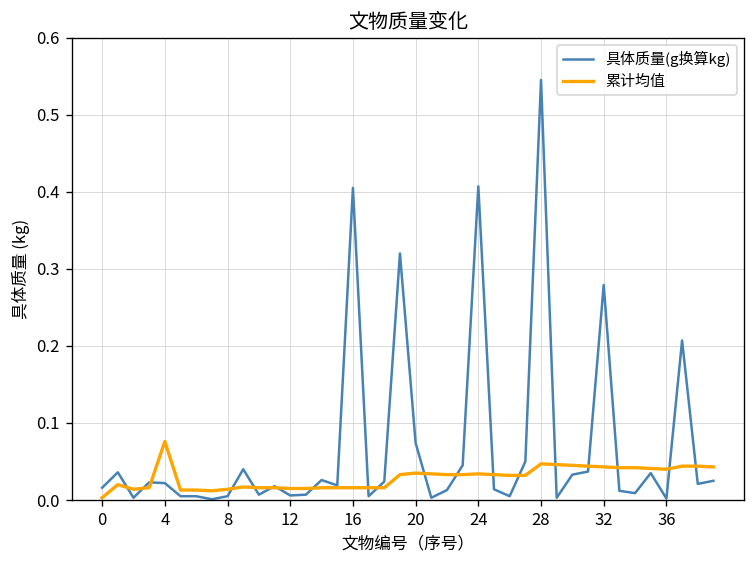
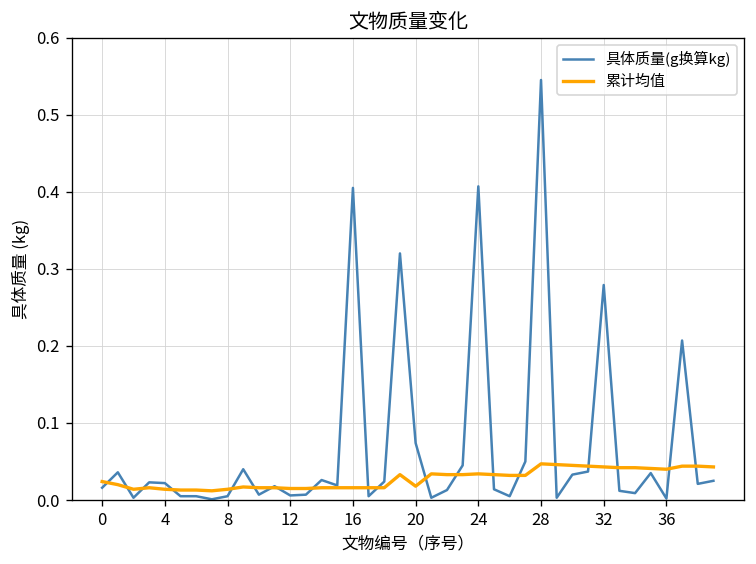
累计均值, 0: 0.00 -> 0.02
累计均值, 4: 0.08 -> 0.01
累计均值, 20: 0.04 -> 0.02
